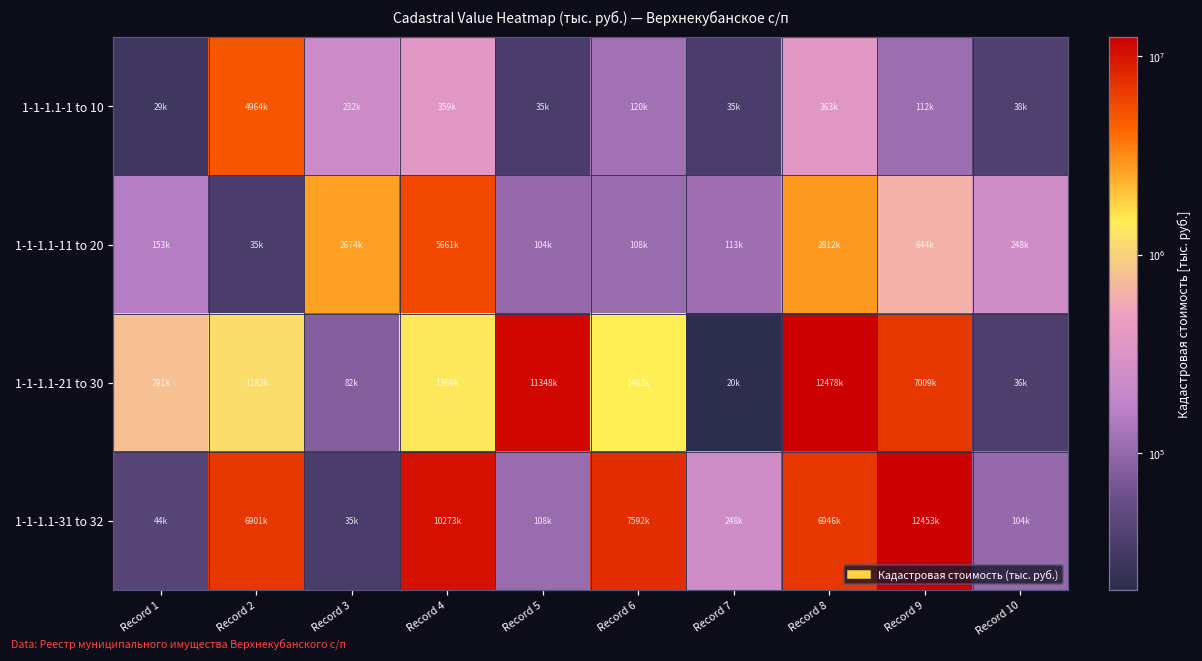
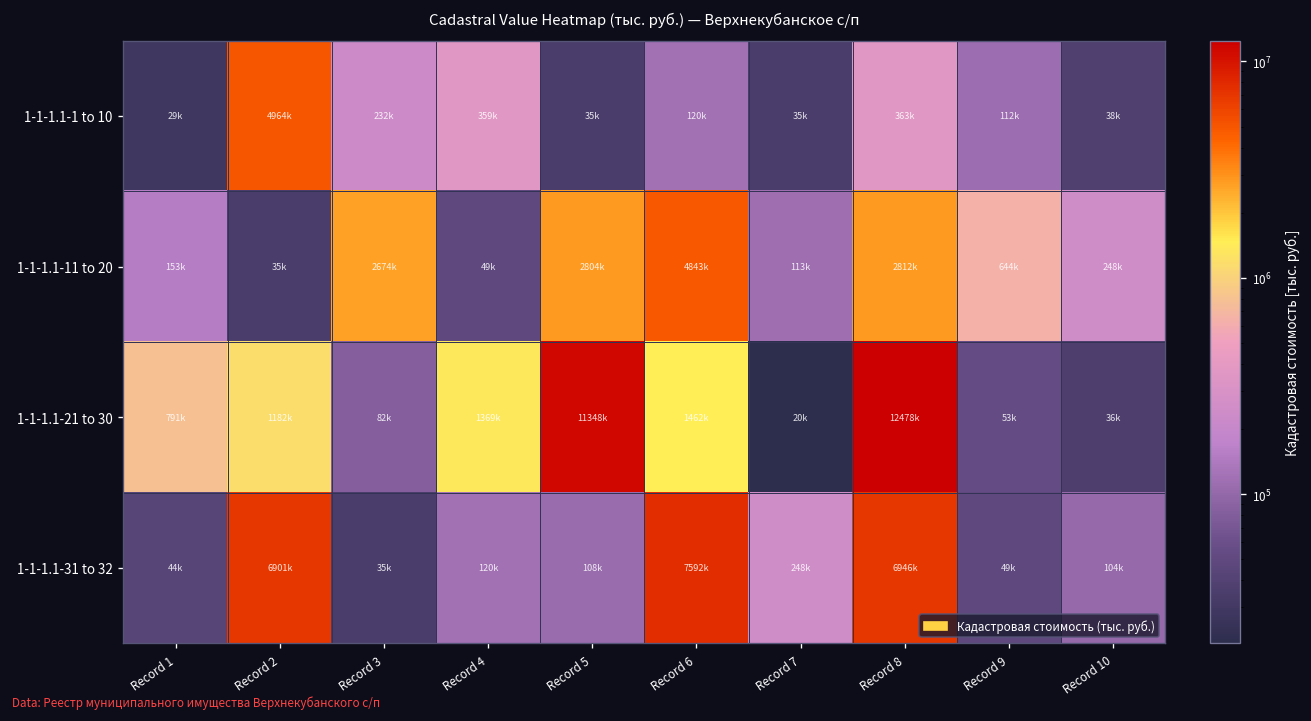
1-1-1.1-11 to 20, Record 4: 5661k -> 49k
1-1-1.1-11 to 20, Record 5: 104k -> 2804k
1-1-1.1-11 to 20, Record 6: 108k -> 4843k
1-1-1.1-21 to 30, Record 9: 7009k -> 53k
1-1-1.1-31 to 32, Record 4: 10273k -> 120k
1-1-1.1-31 to 32, Record 9: 12453k -> 49k
